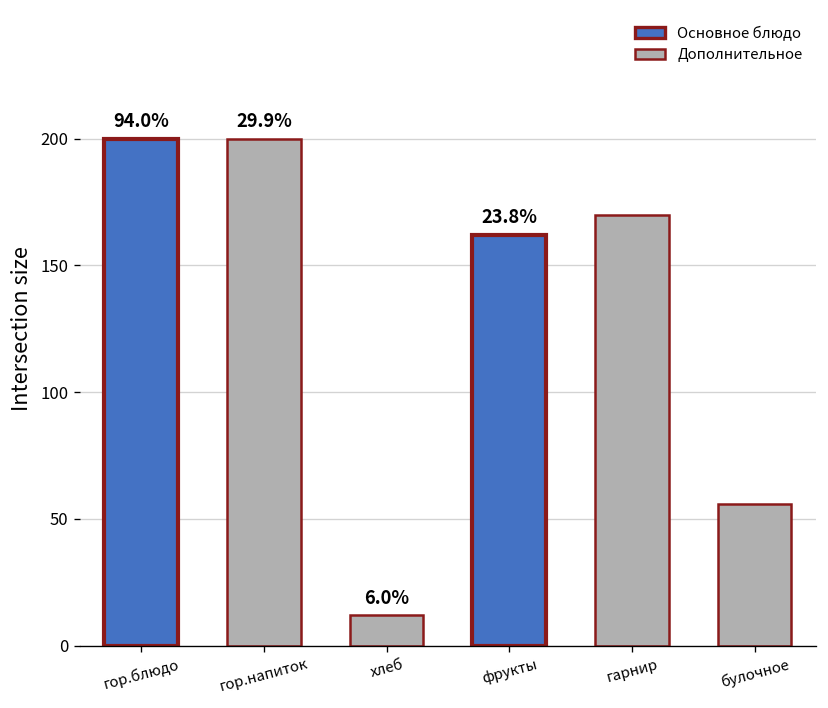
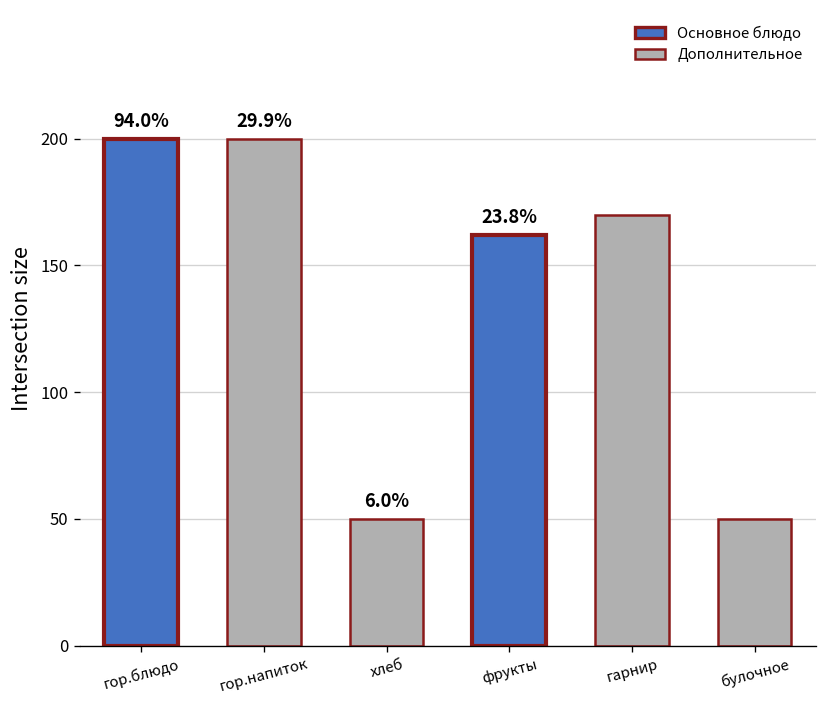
хлеб: 12 -> 50
булочное: 56 -> 50
